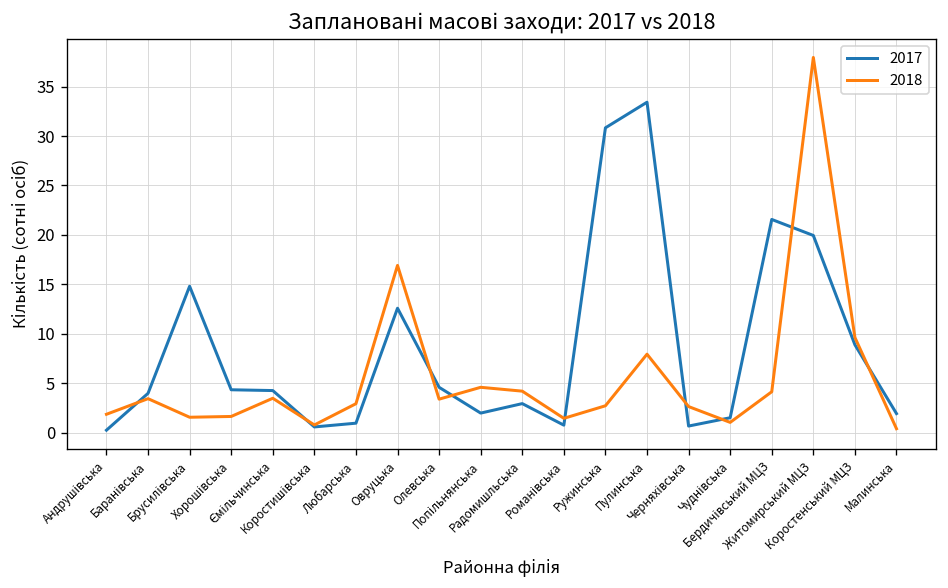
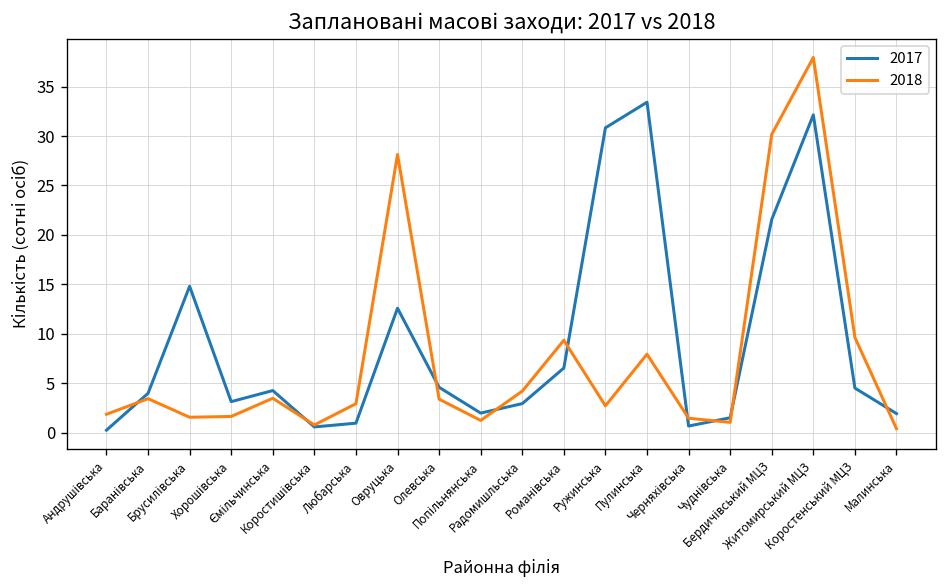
2017, Хорошівська: 4 -> 3
2018, Овруцька: 17 -> 28
2018, Попільнянська: 5 -> 1
2017, Романівська: 1 -> 7
2018, Романівська: 1 -> 9
2018, Черняхівська: 3 -> 1
2018, Бердичівський МЦЗ: 4 -> 30
2017, Житомирський МЦЗ: 20 -> 32
2017, Коростенський МЦЗ: 9 -> 5
